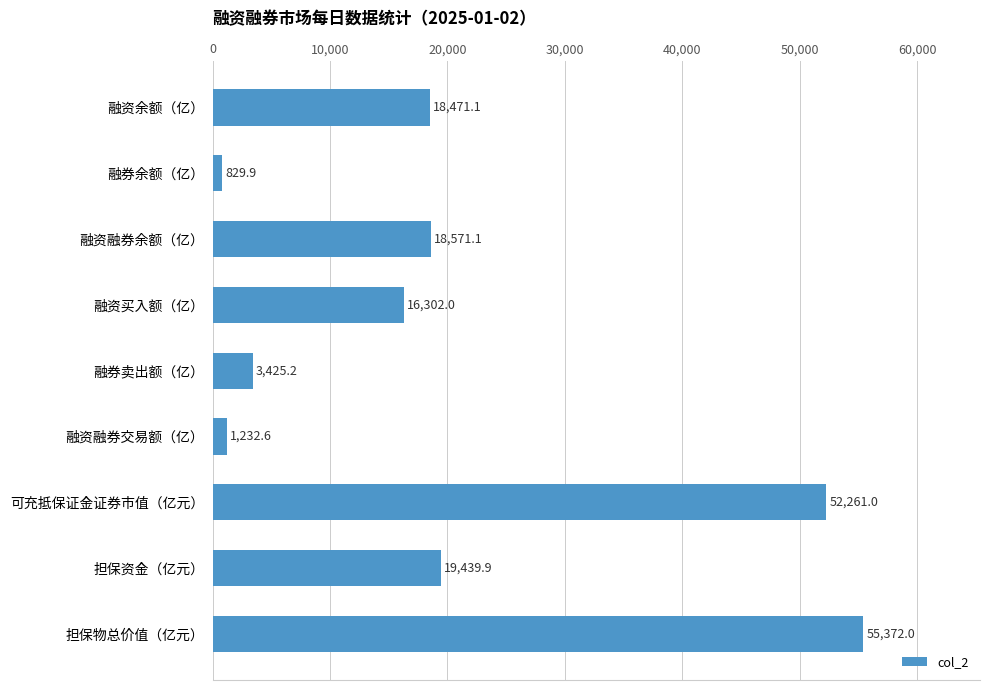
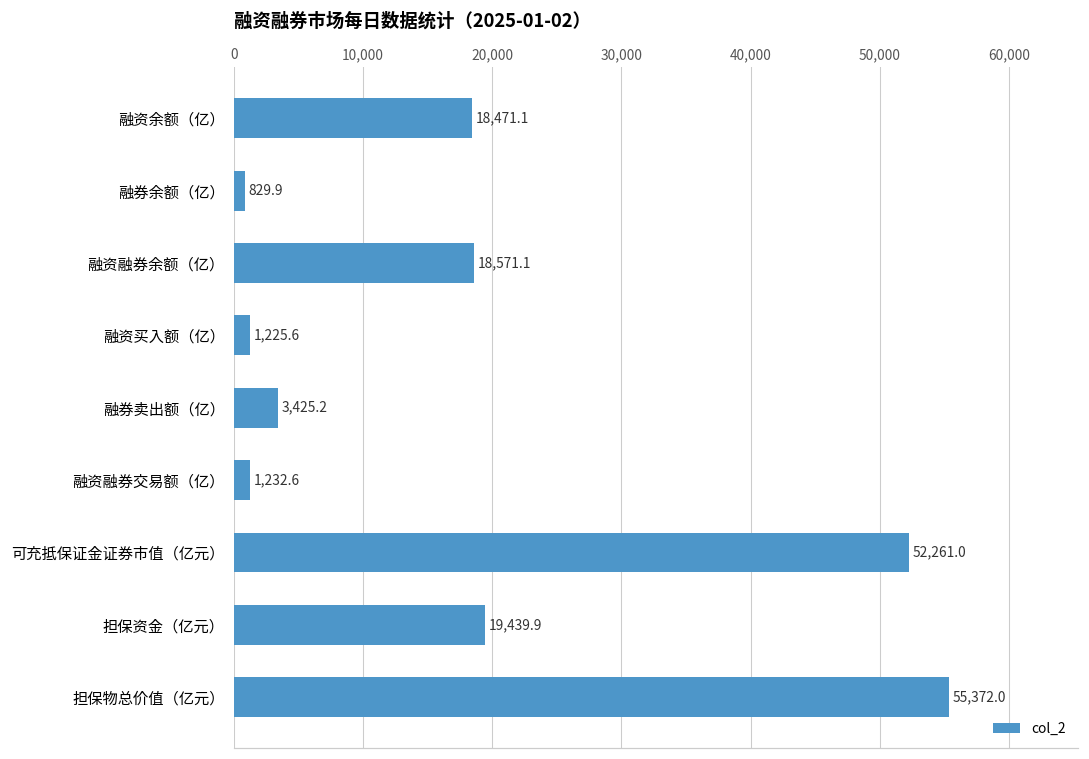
融资买入额（亿）: 16,302.0 -> 1,225.6
